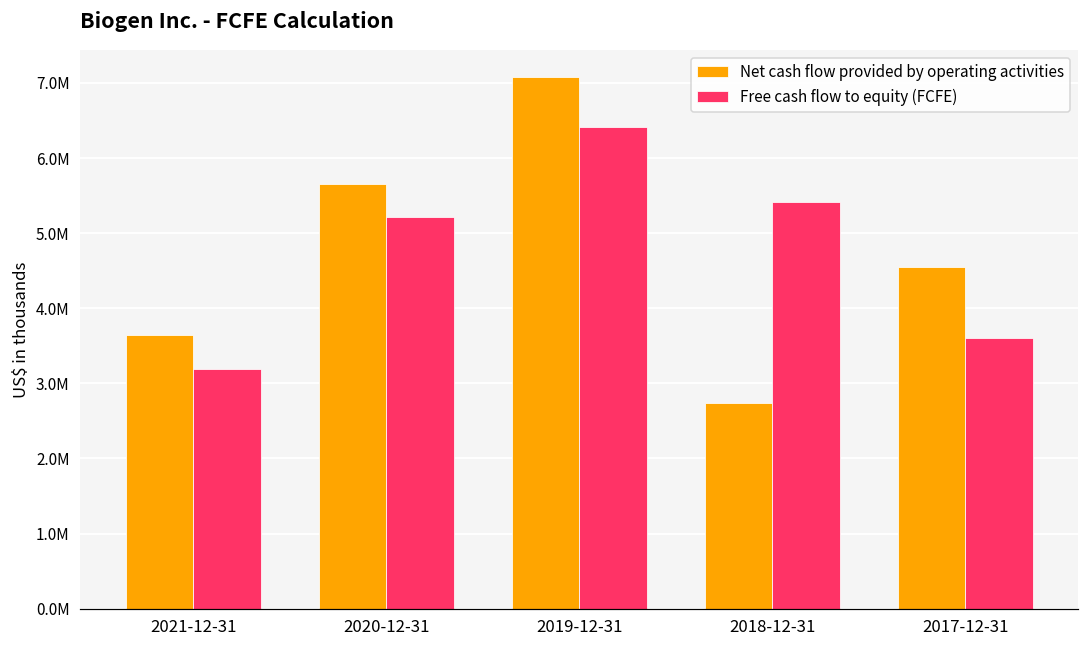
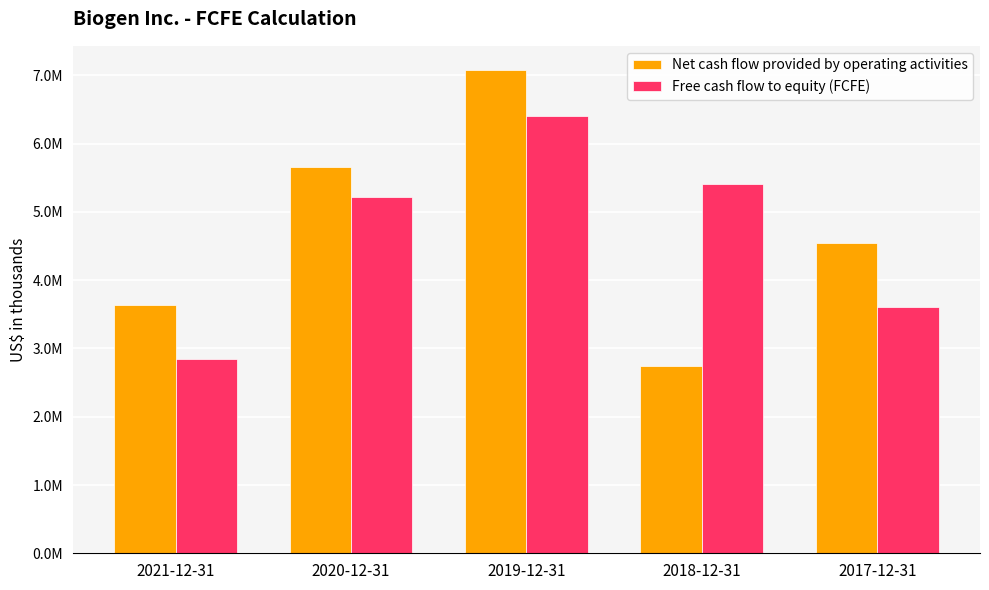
Free cash flow to equity (FCFE), 2021-12-31: 3200000 -> 2800000
